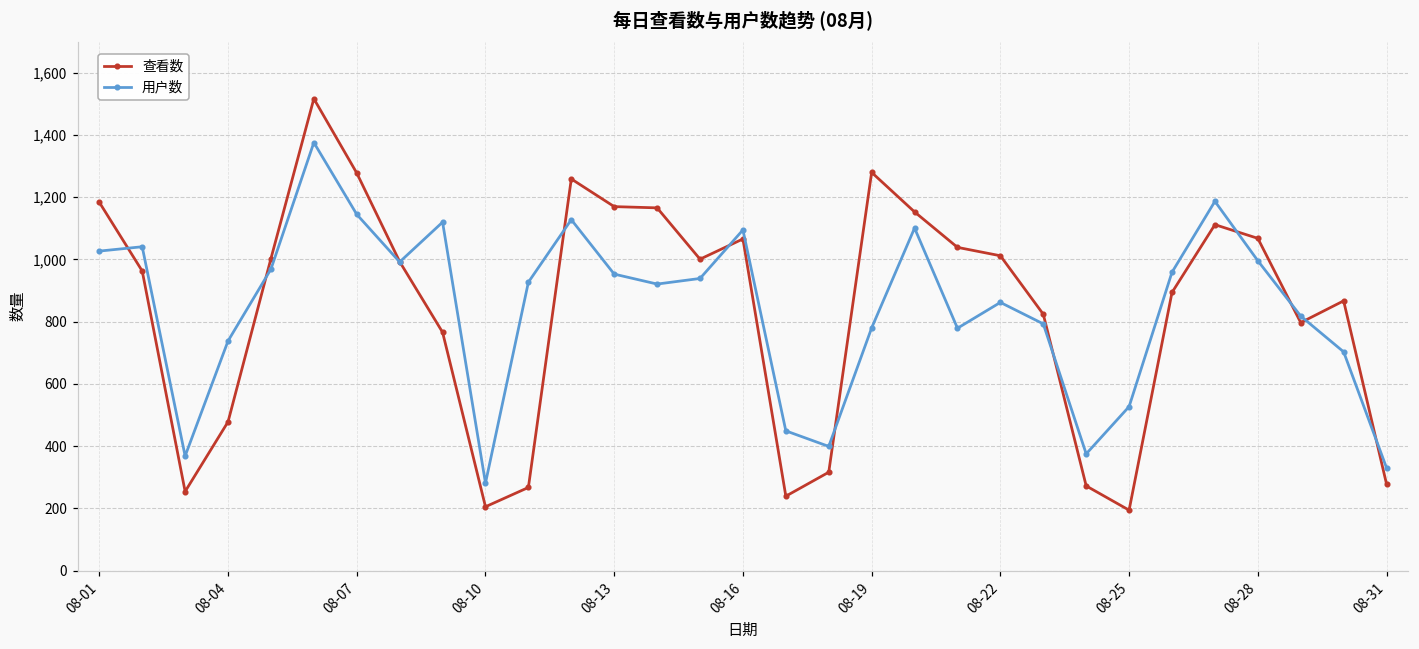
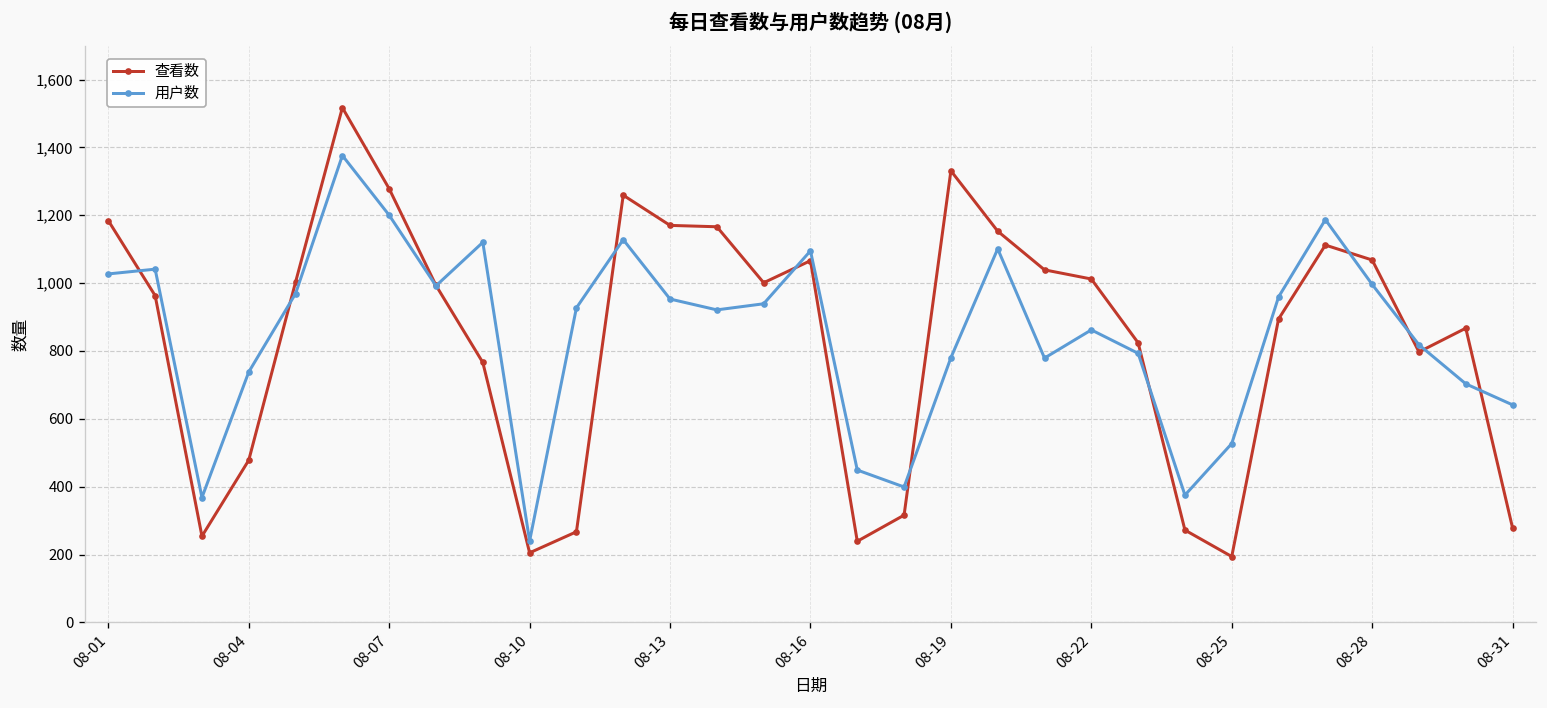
用户数, 08-07: 1,150 -> 1,200
用户数, 08-10: 280 -> 240
查看数, 08-19: 1,280 -> 1,330
用户数, 08-31: 330 -> 640
